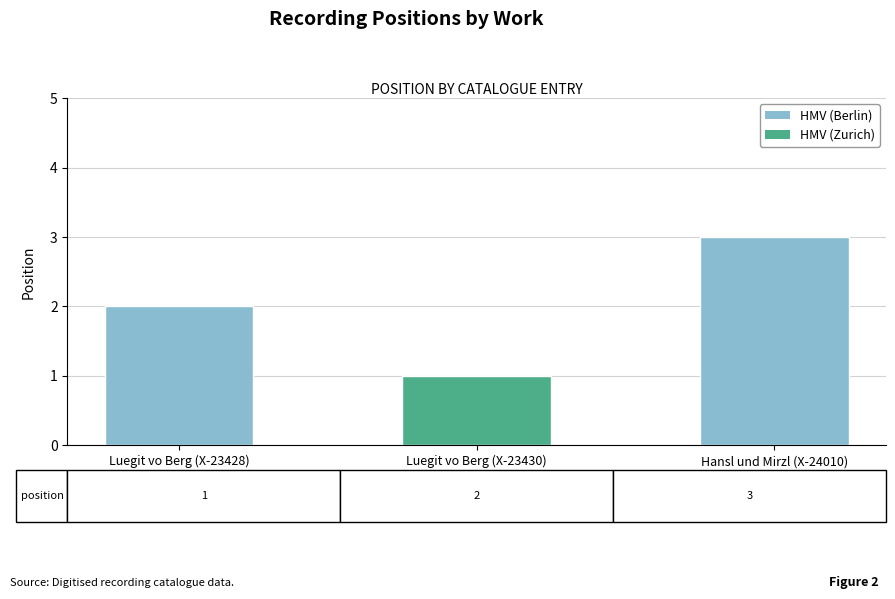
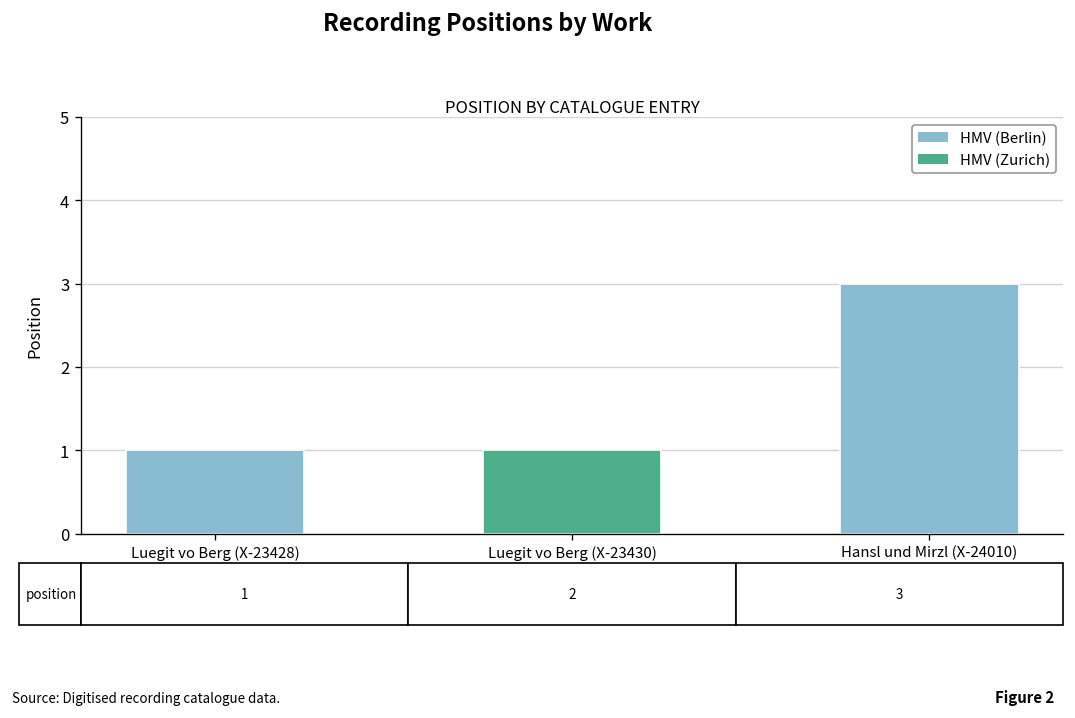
Luegit vo Berg (X-23428): 2 -> 1
